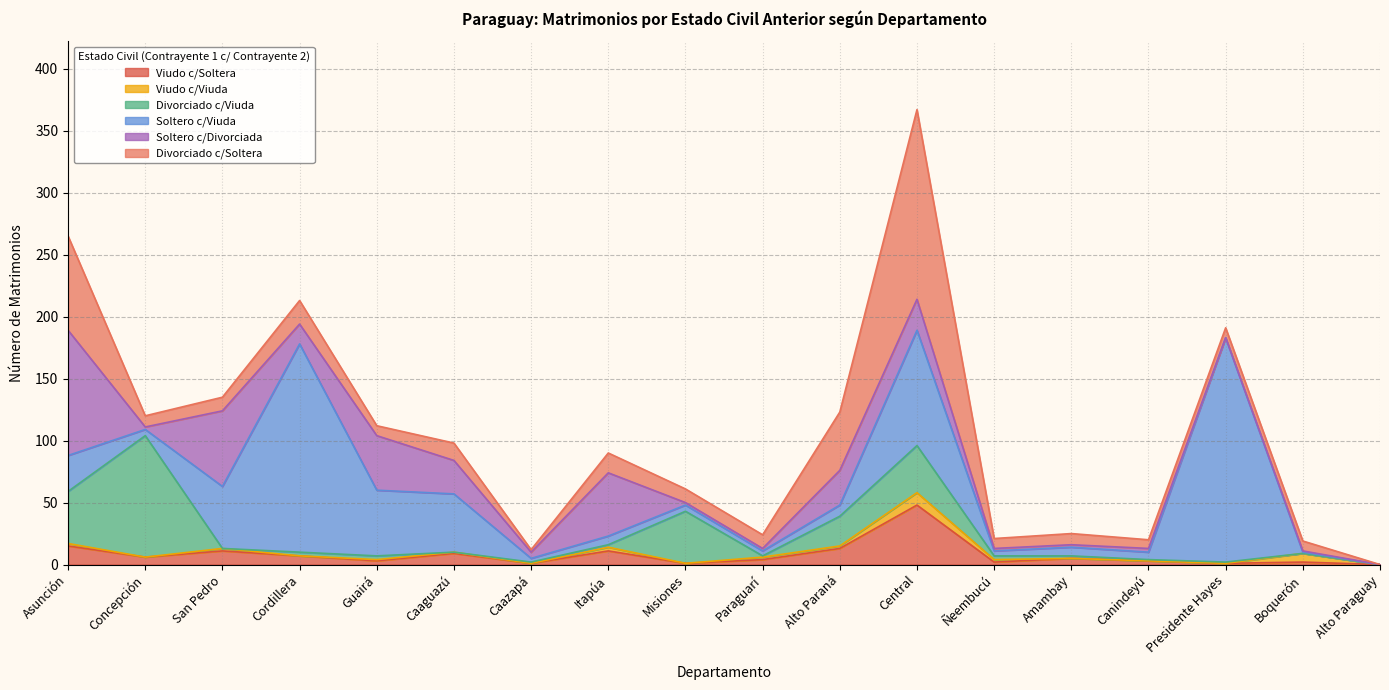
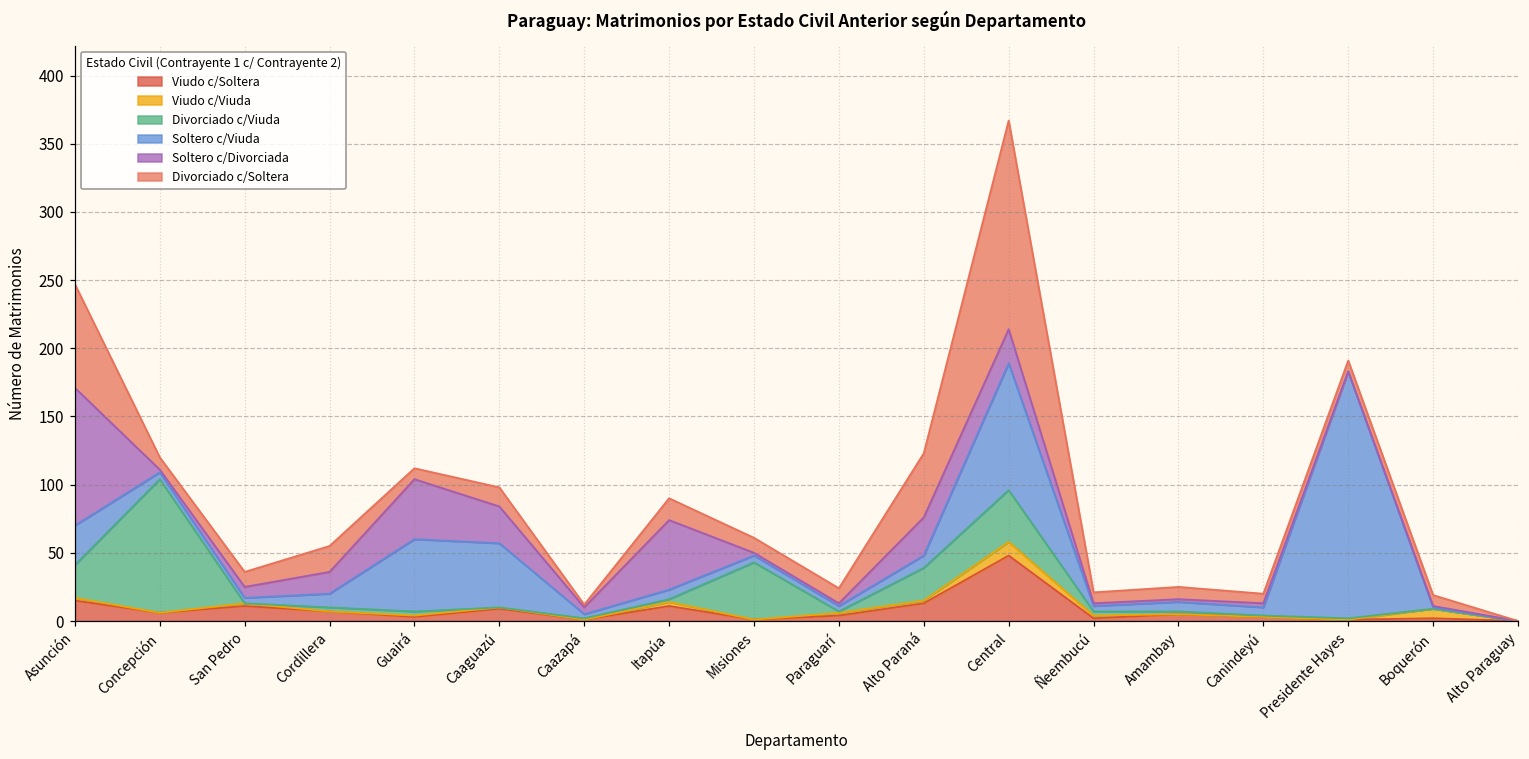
Divorciado c/Viuda, Asunción: 42 -> 24
Soltero c/Viuda, San Pedro: 50 -> 4
Soltero c/Divorciada, San Pedro: 61 -> 8
Soltero c/Viuda, Cordillera: 168 -> 10
